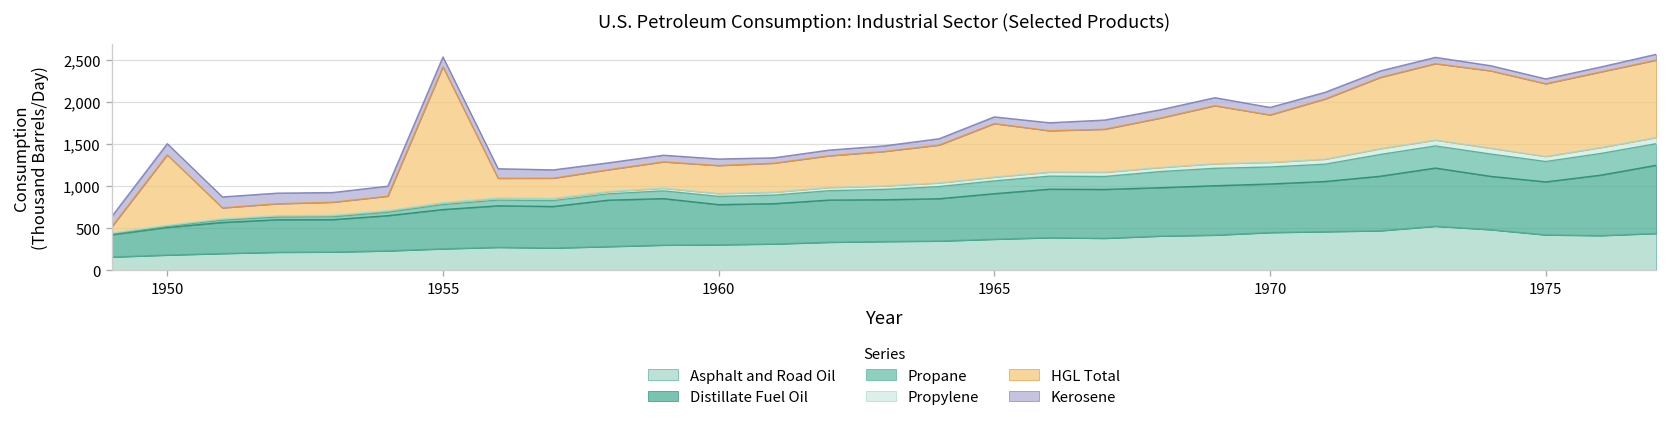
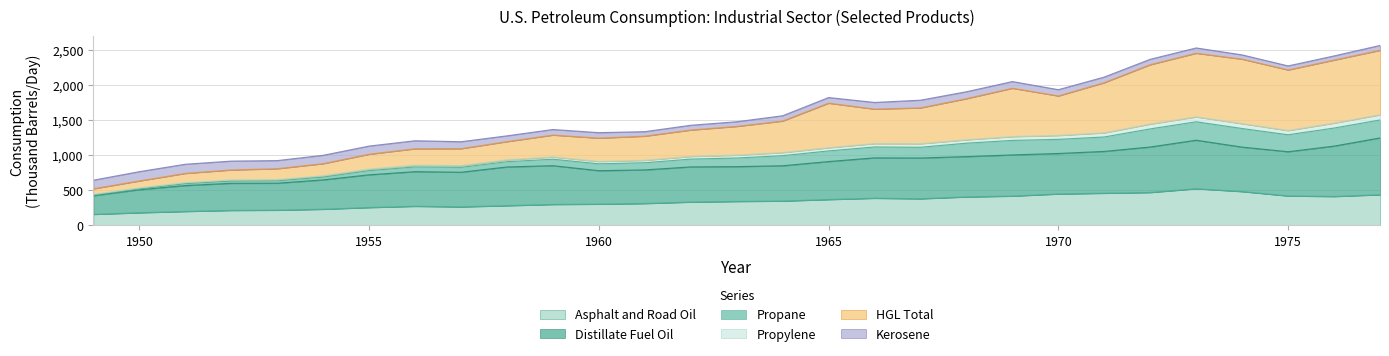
HGL Total, 1950: 800 -> 100
HGL Total, 1955: 1,600 -> 200
